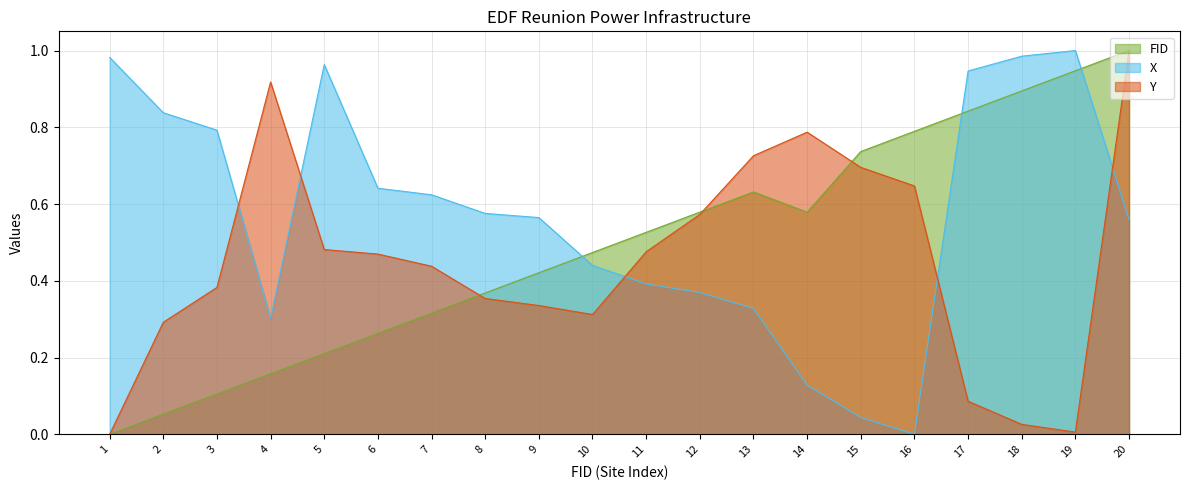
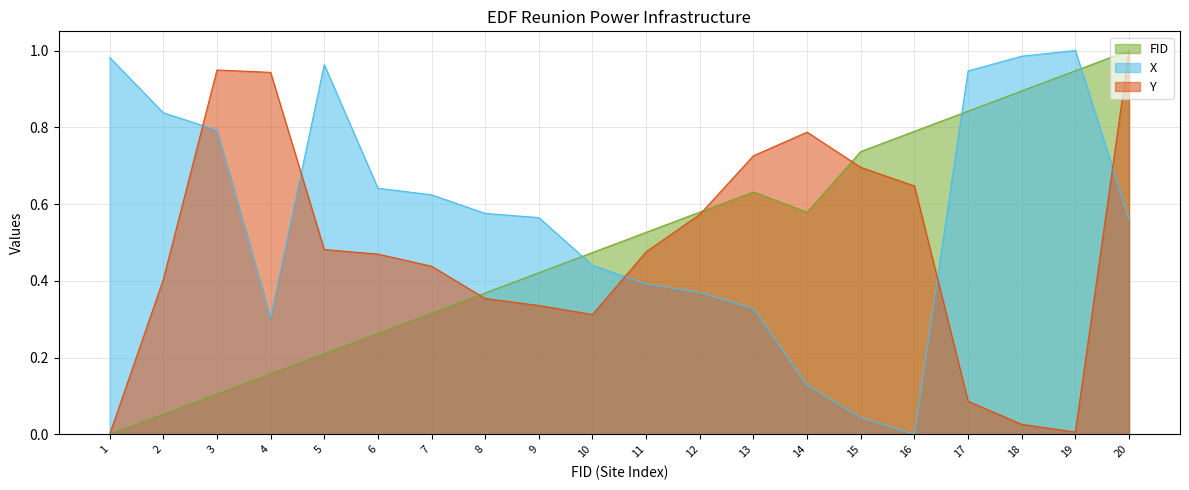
Y, 2: 0.29 -> 0.40
Y, 3: 0.38 -> 0.95
Y, 4: 0.92 -> 0.94
